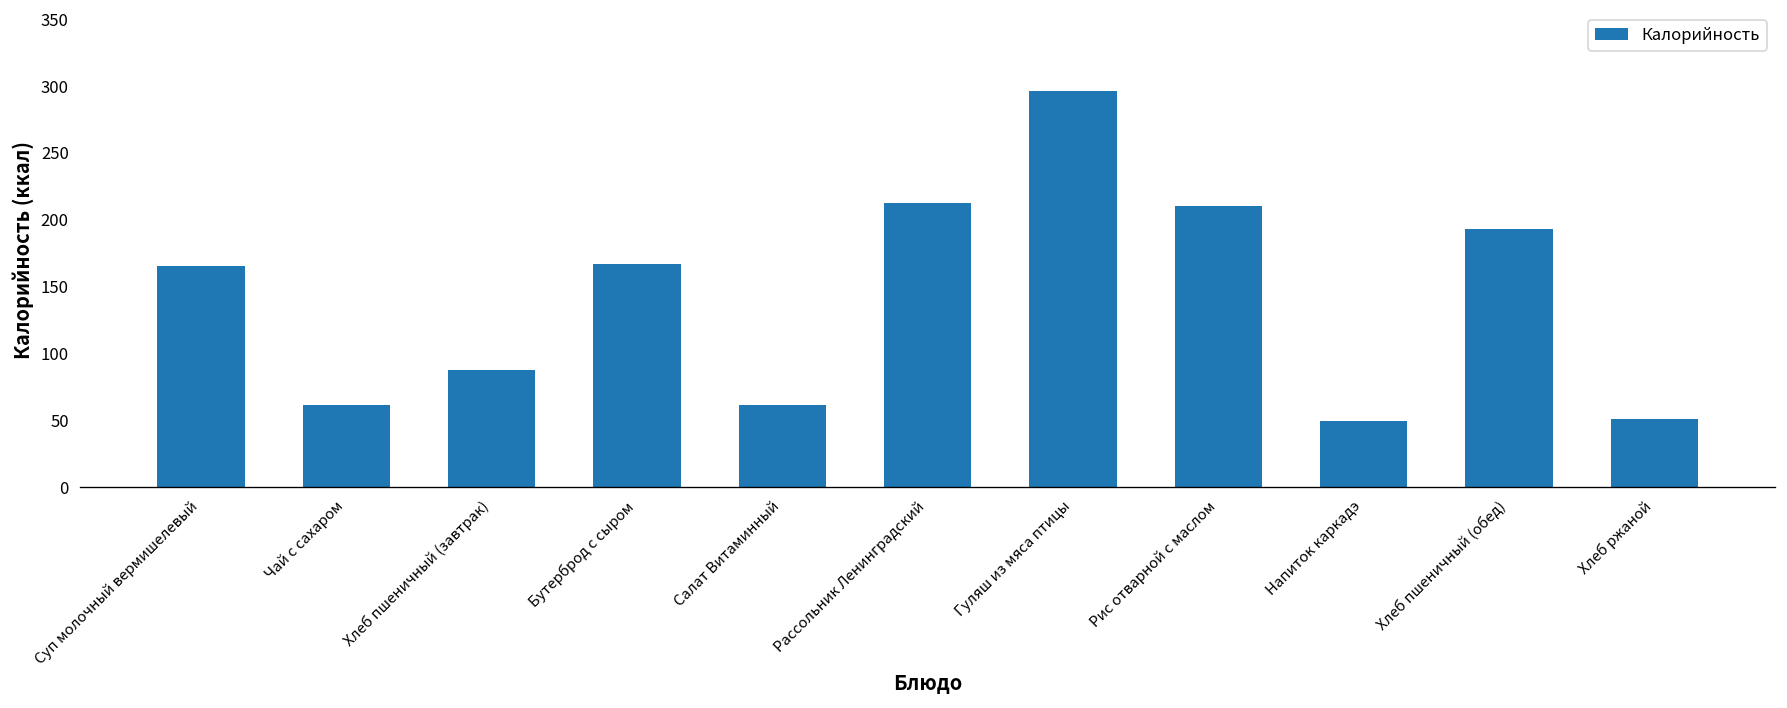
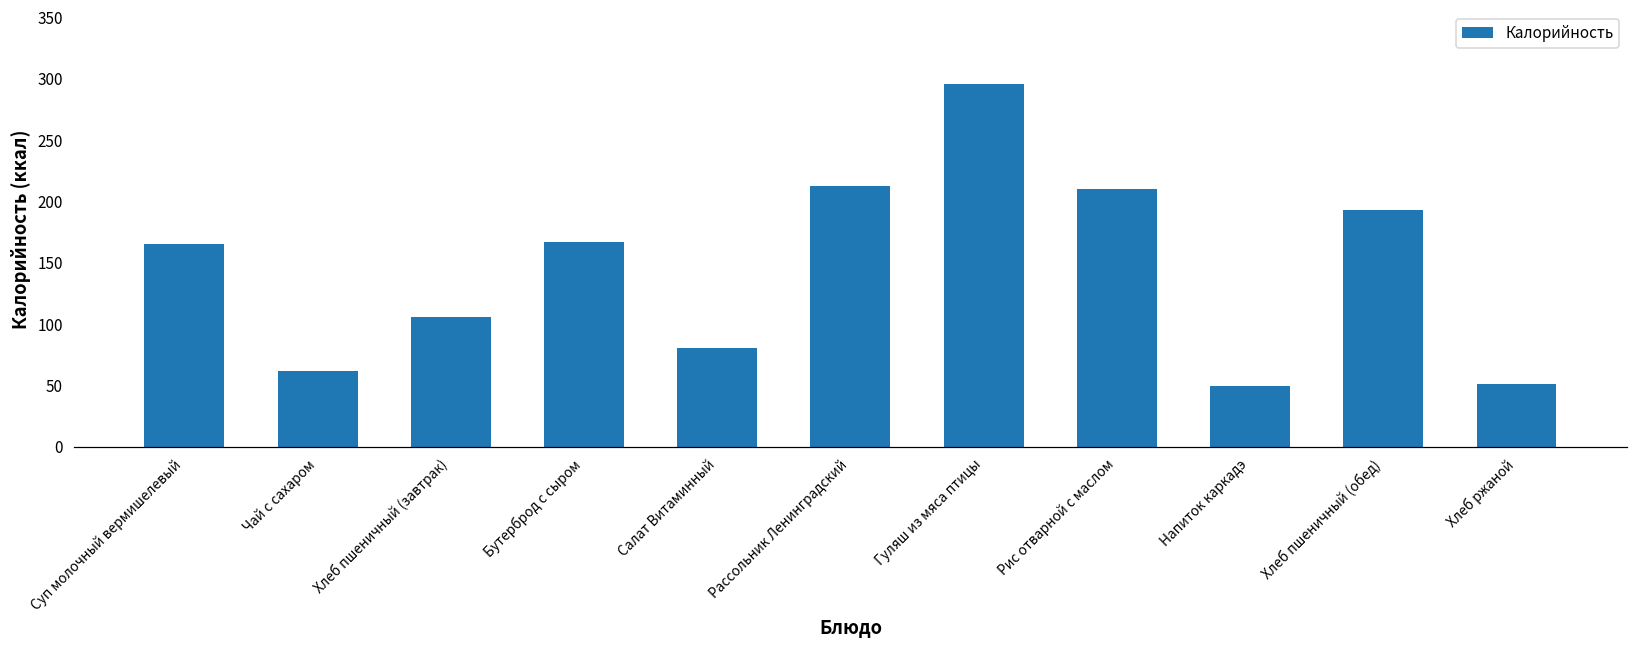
Хлеб пшеничный (завтрак): 88 -> 106
Салат Витаминный: 62 -> 80
